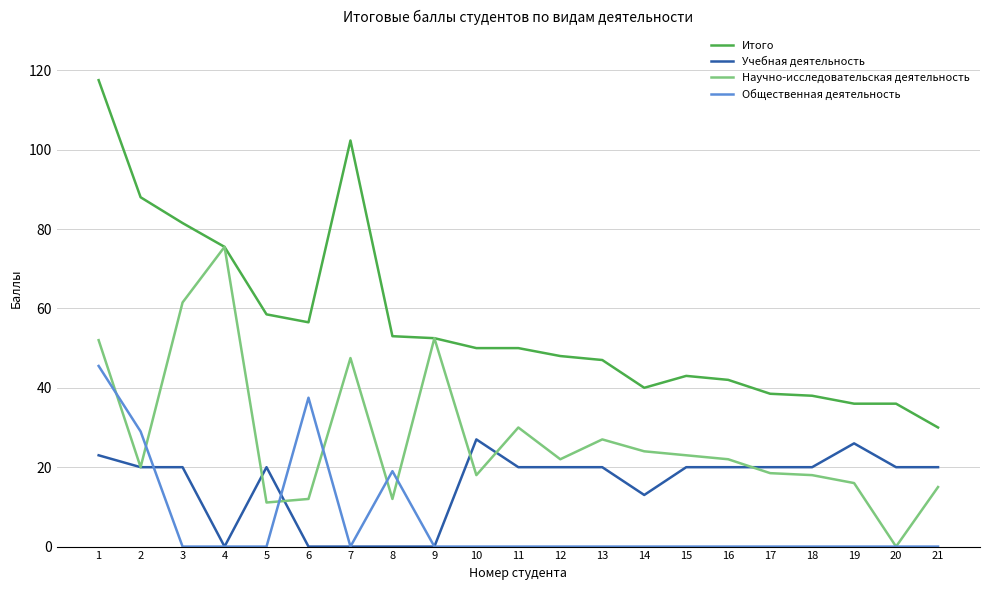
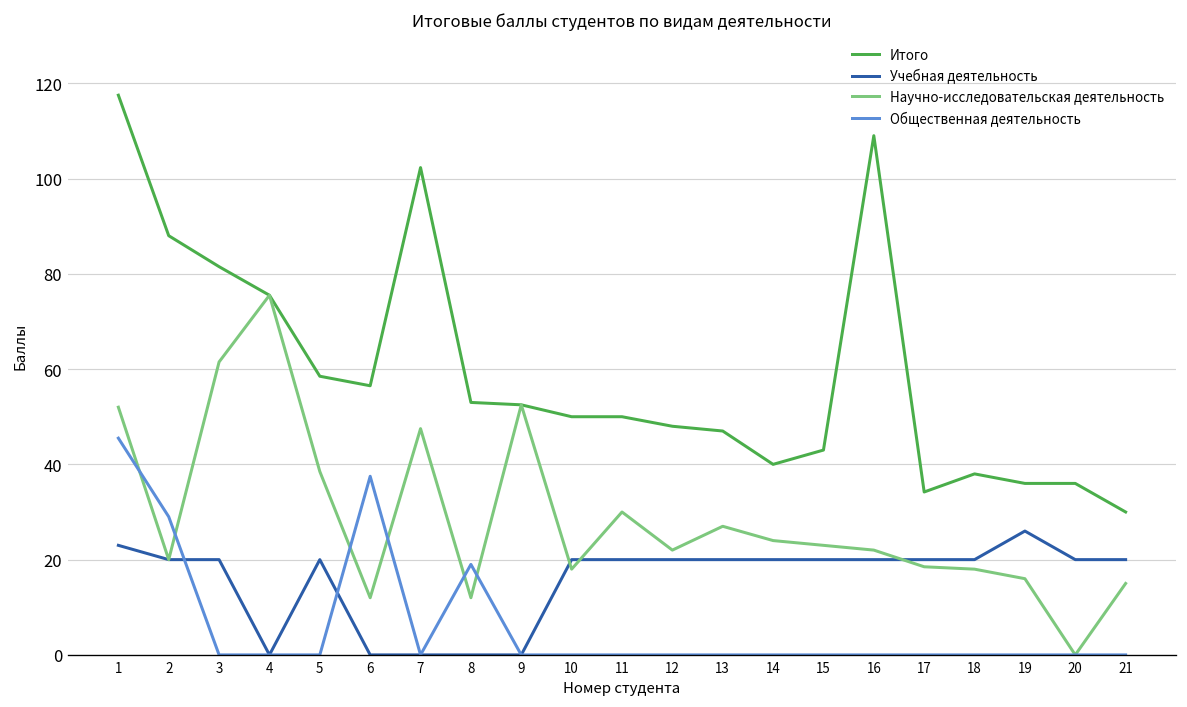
Научно-исследовательская деятельность, 5: 11 -> 39
Учебная деятельность, 10: 27 -> 20
Учебная деятельность, 14: 13 -> 20
Итого, 16: 42 -> 109
Итого, 17: 39 -> 34
